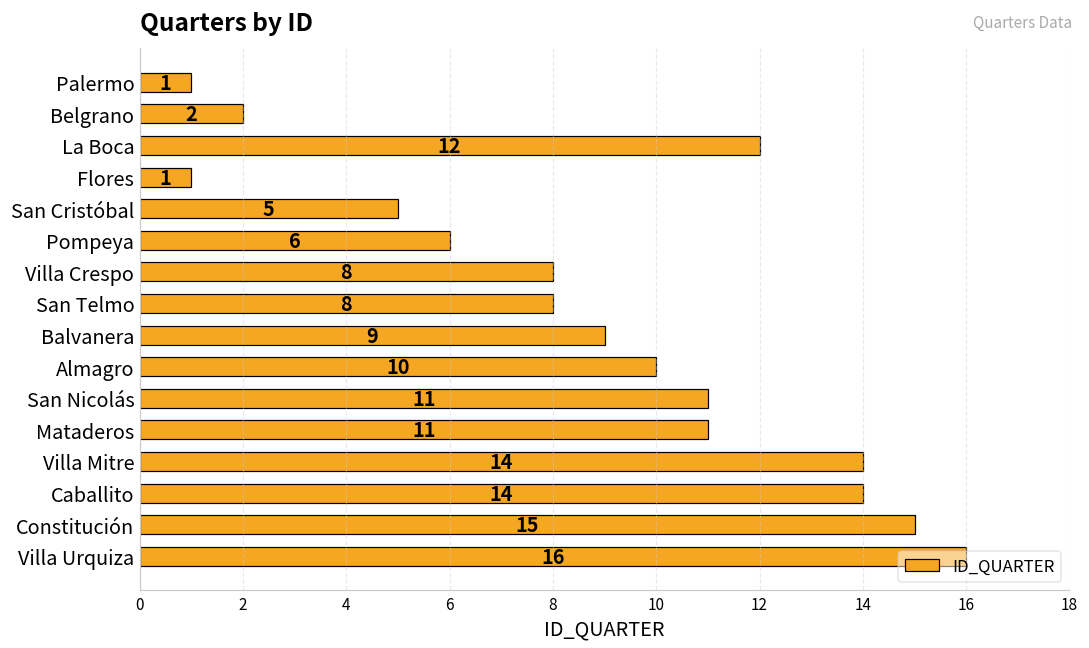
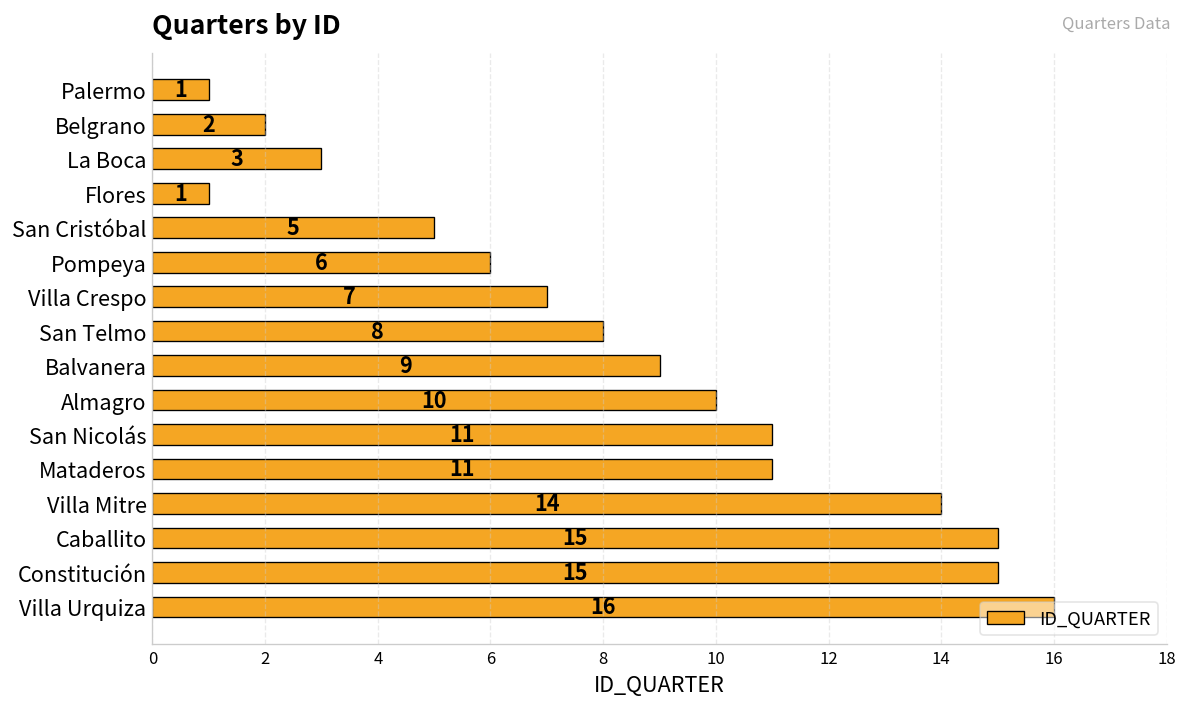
La Boca: 12 -> 3
Villa Crespo: 8 -> 7
Caballito: 14 -> 15
